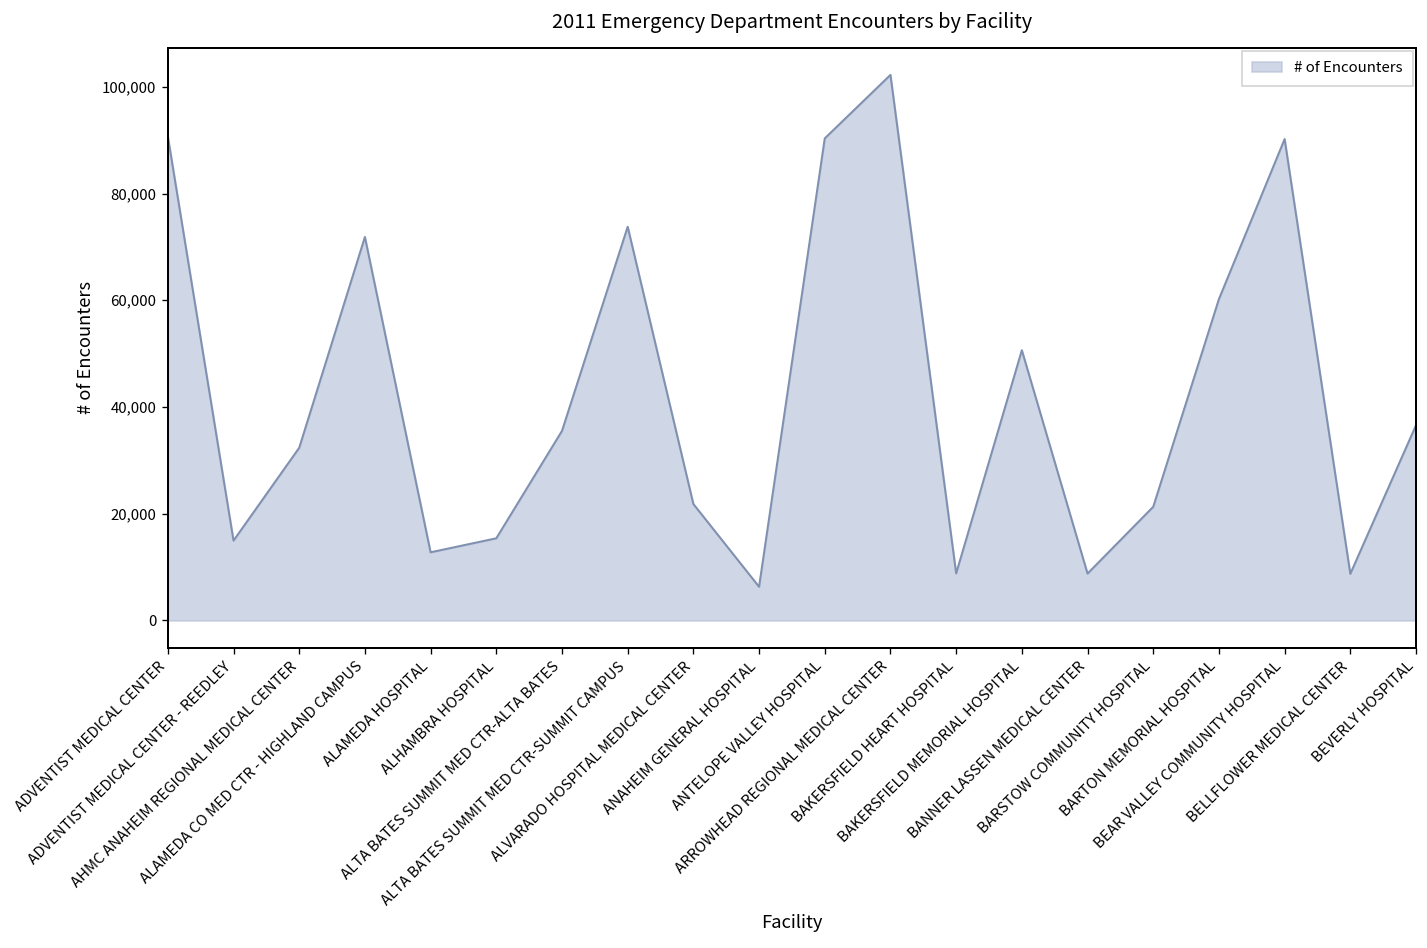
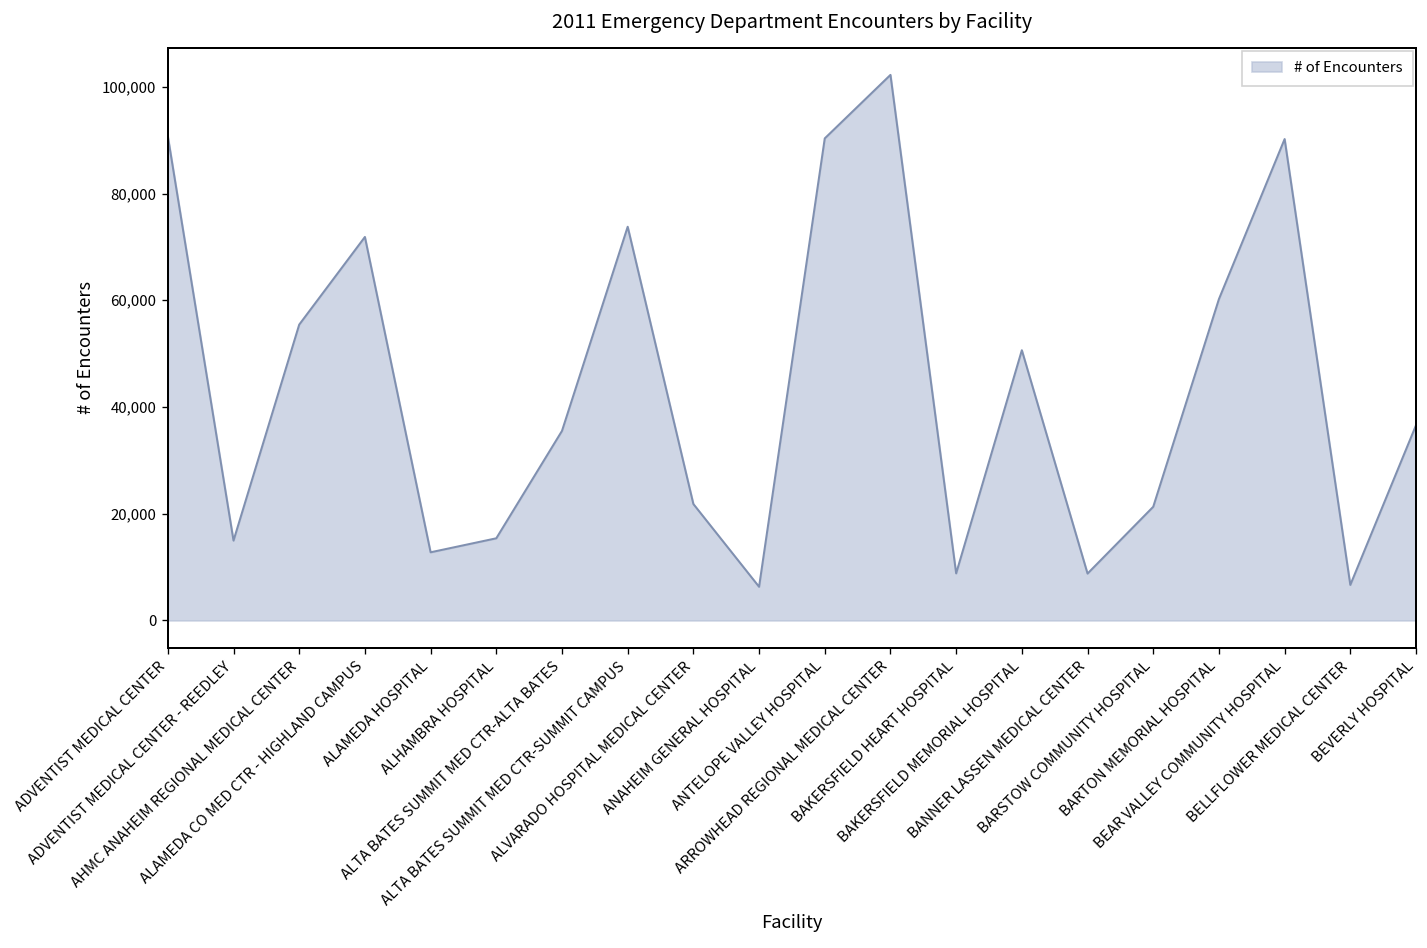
AHMC ANAHEIM REGIONAL MEDICAL CENTER: 32,000 -> 55,000
BELLFLOWER MEDICAL CENTER: 9,000 -> 7,000
